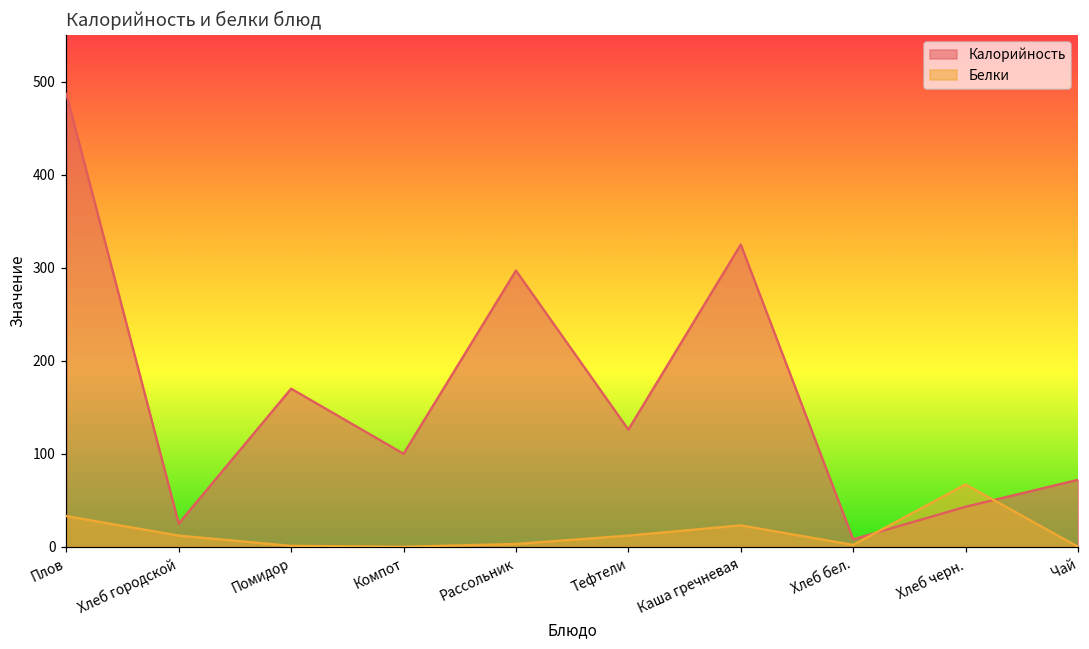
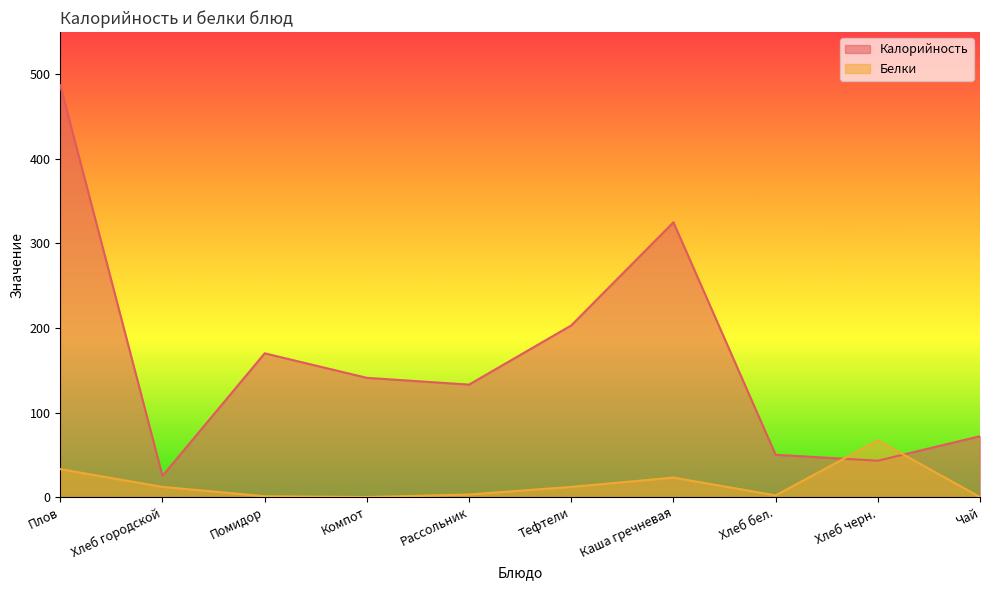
Калорийность, Компот: 100 -> 140
Калорийность, Рассольник: 300 -> 130
Калорийность, Тефтели: 130 -> 200
Калорийность, Хлеб бел.: 10 -> 50
